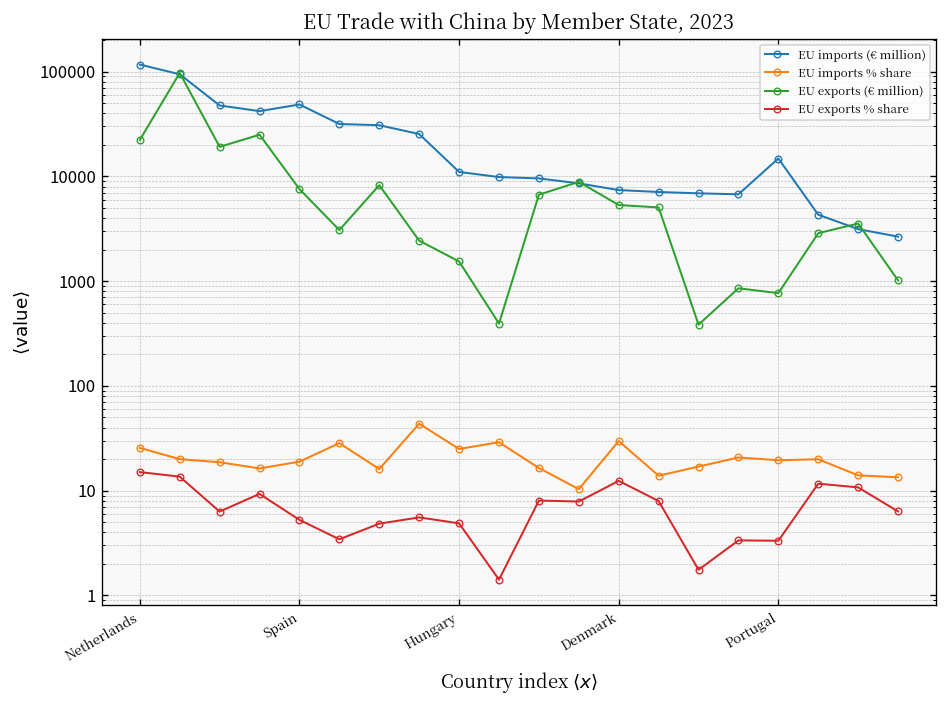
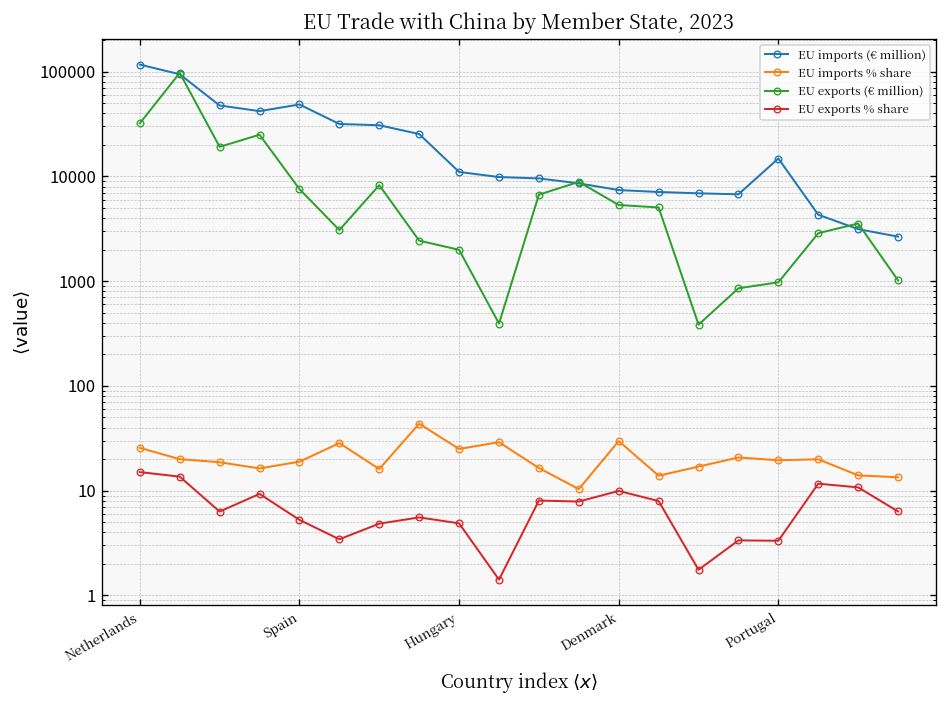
EU exports (€ million), Netherlands: 22000 -> 32000
EU exports (€ million), Hungary: 1500 -> 2000
EU exports % share, Denmark: 12 -> 10
EU exports (€ million), Portugal: 800 -> 1000
